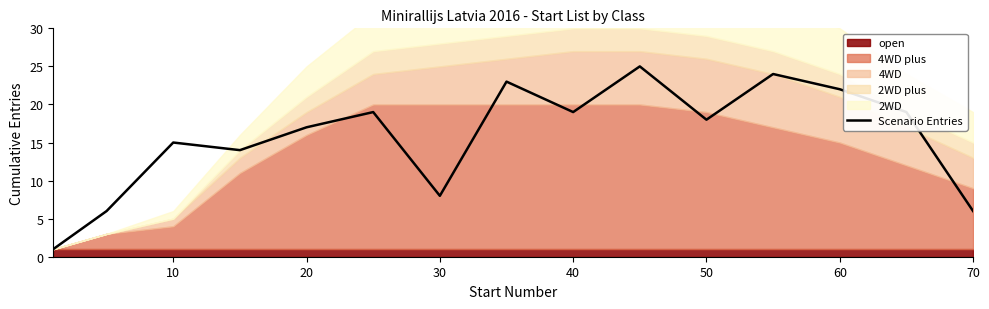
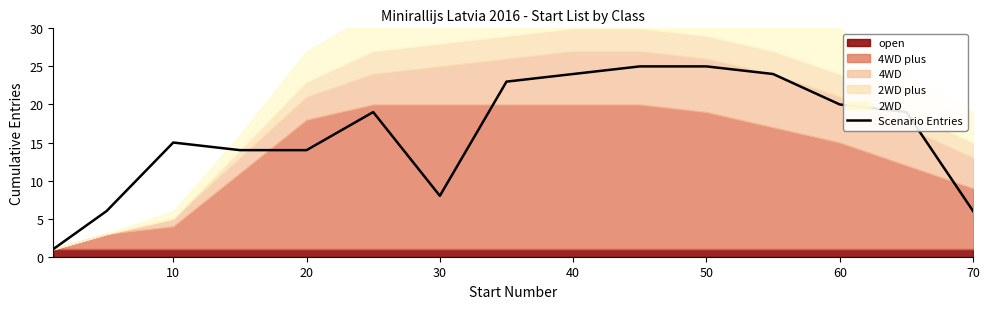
Scenario Entries, 20: 17 -> 14
4WD plus, 20: 15 -> 17
Scenario Entries, 40: 19 -> 24
Scenario Entries, 50: 18 -> 25
Scenario Entries, 60: 22 -> 20
